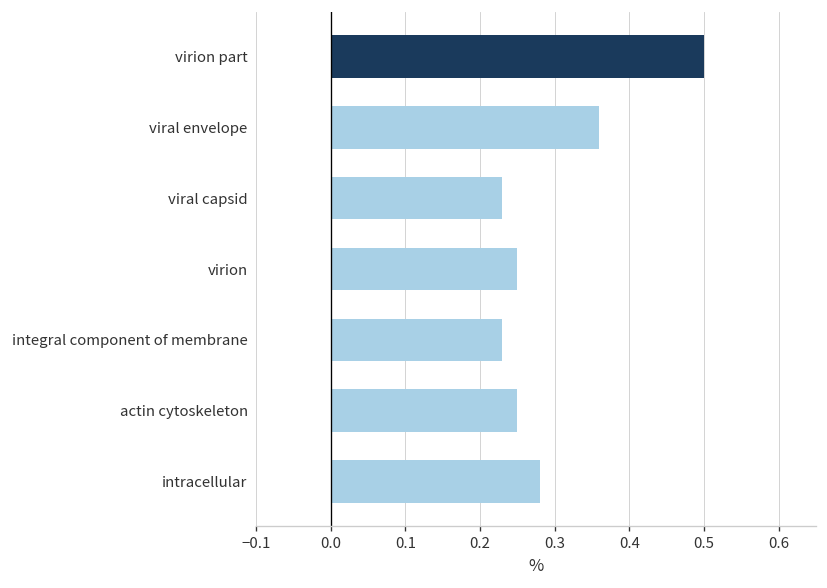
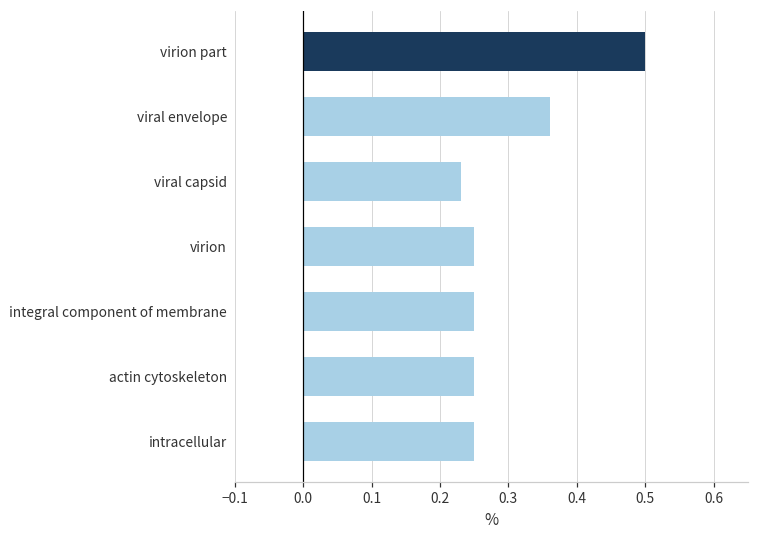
integral component of membrane: 0.23 -> 0.25
intracellular: 0.28 -> 0.25
